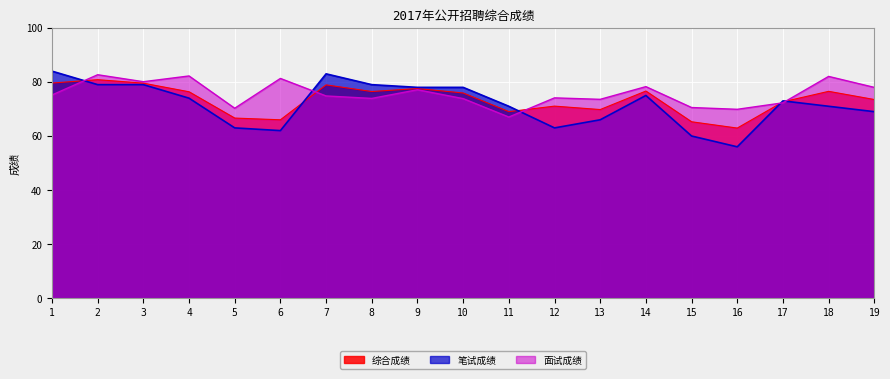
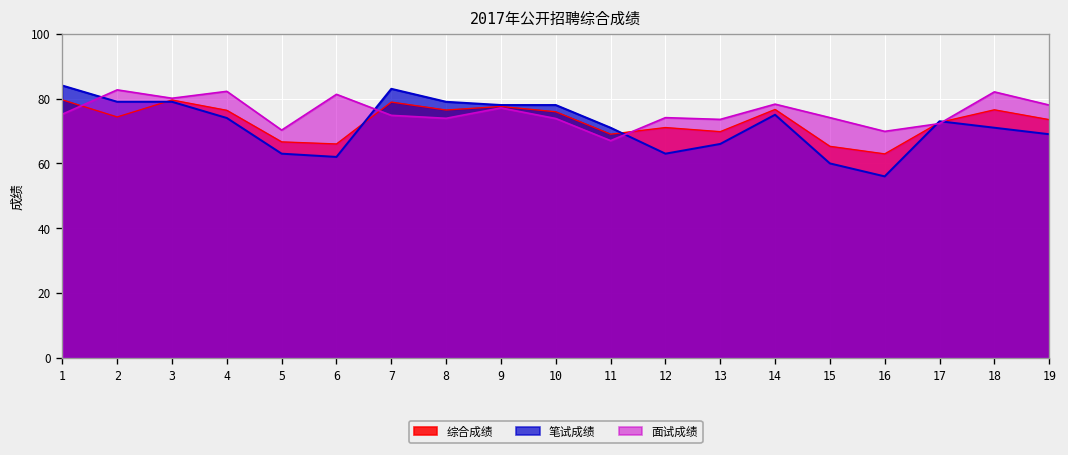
综合成绩, 2: 81 -> 74
面试成绩, 15: 71 -> 74
